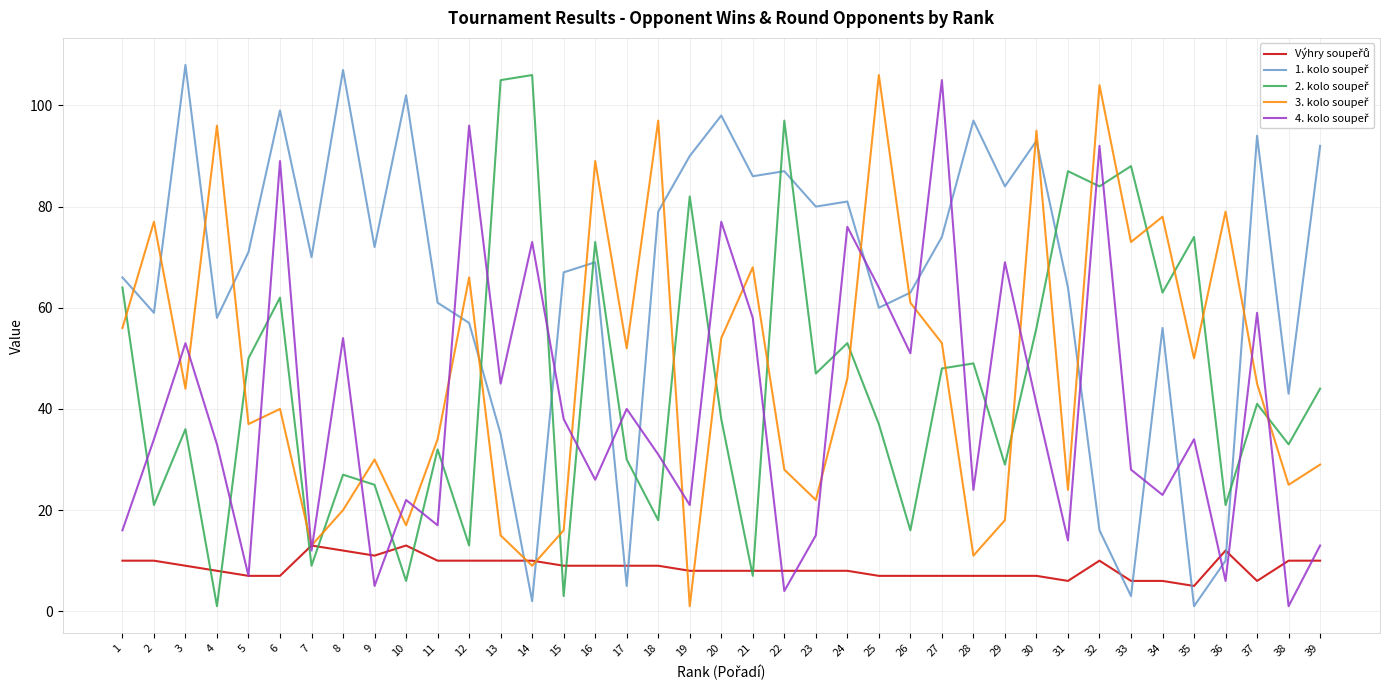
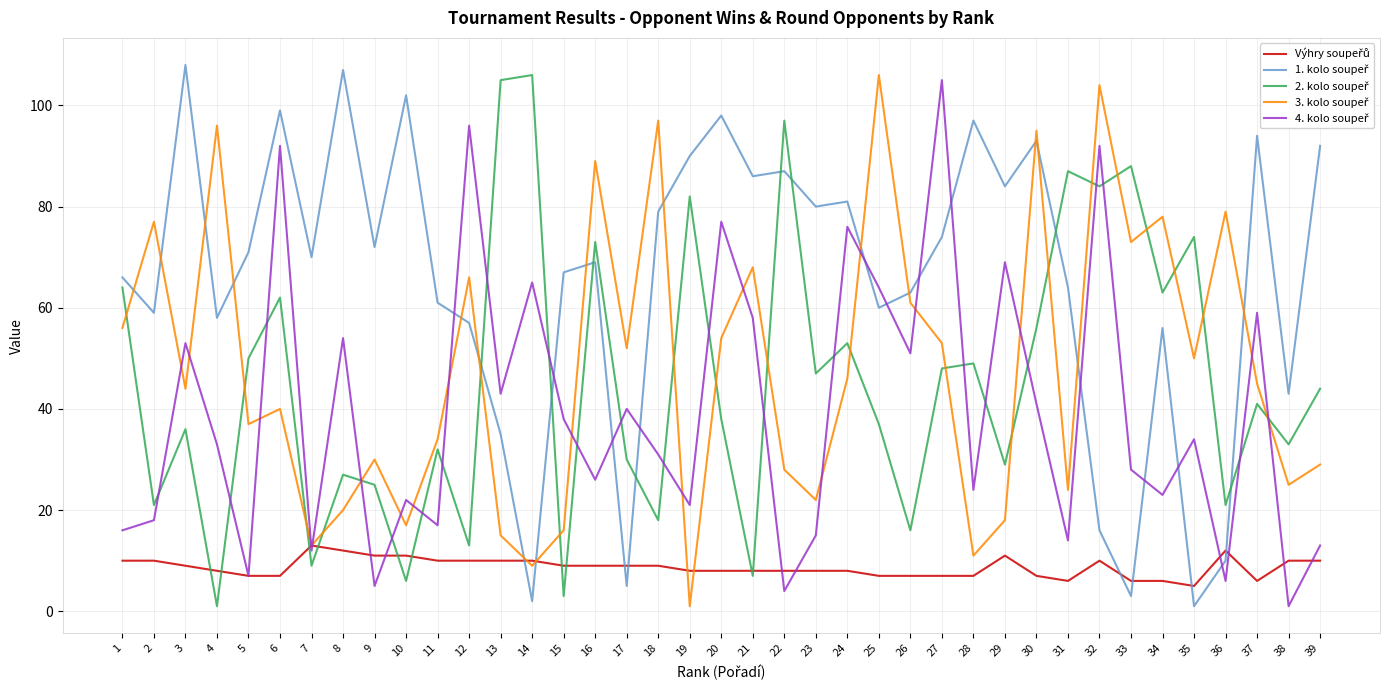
4. kolo soupeř, 2: 34 -> 18
4. kolo soupeř, 6: 89 -> 92
Výhry soupeřů, 10: 13 -> 11
4. kolo soupeř, 13: 45 -> 43
4. kolo soupeř, 14: 73 -> 65
Výhry soupeřů, 29: 7 -> 11
